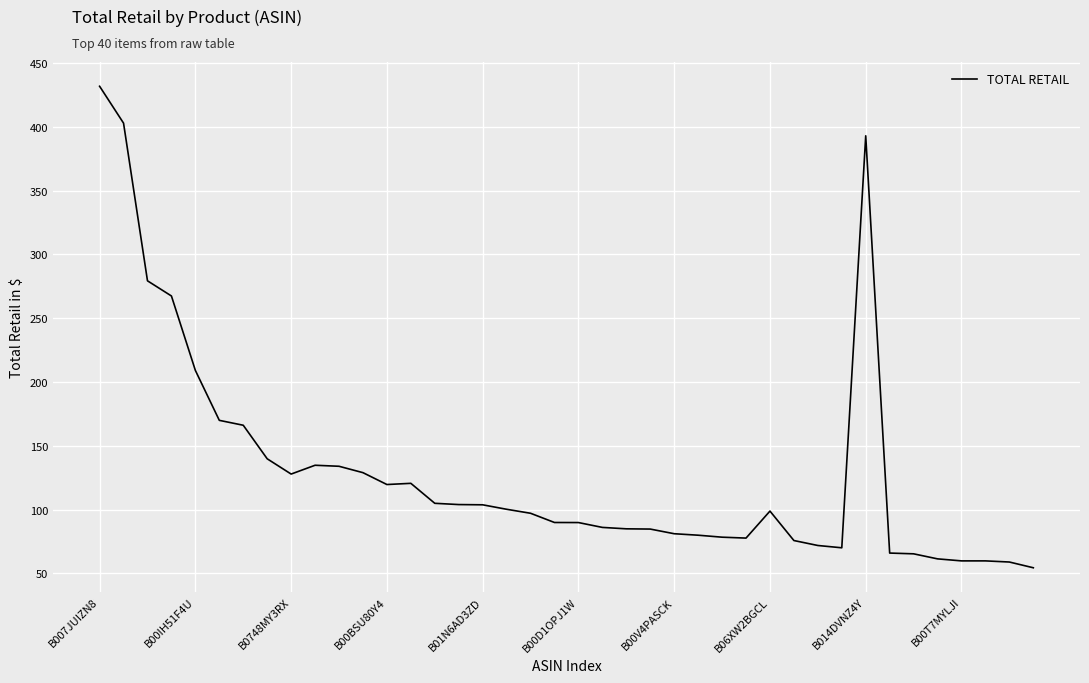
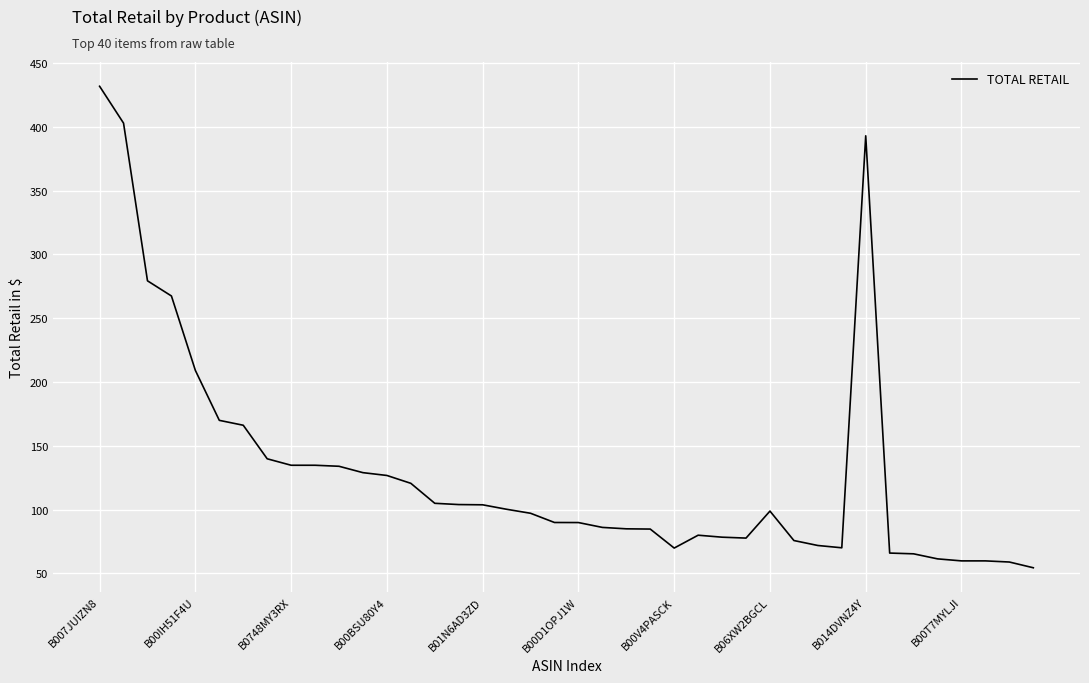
B0748MY3RX: 128 -> 135
B00BSU80Y4: 120 -> 127
B00V4PASCK: 81 -> 70
